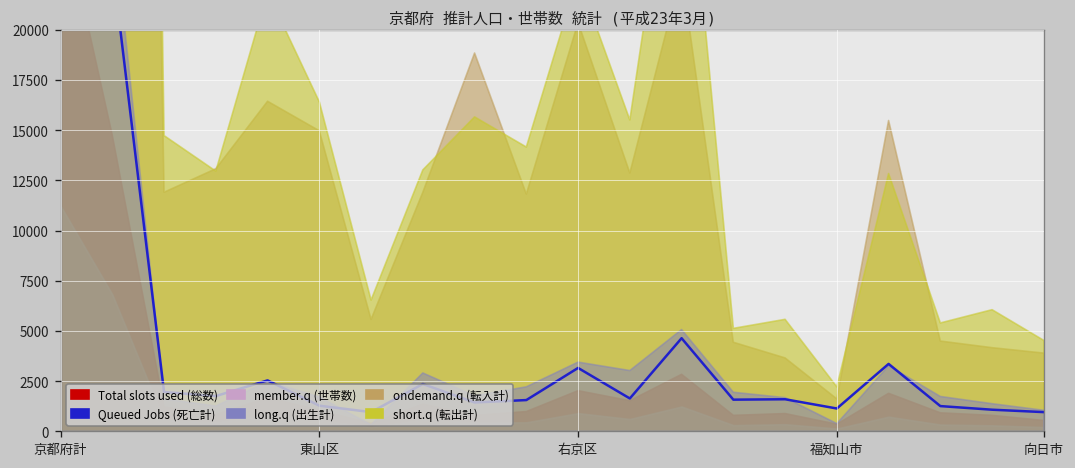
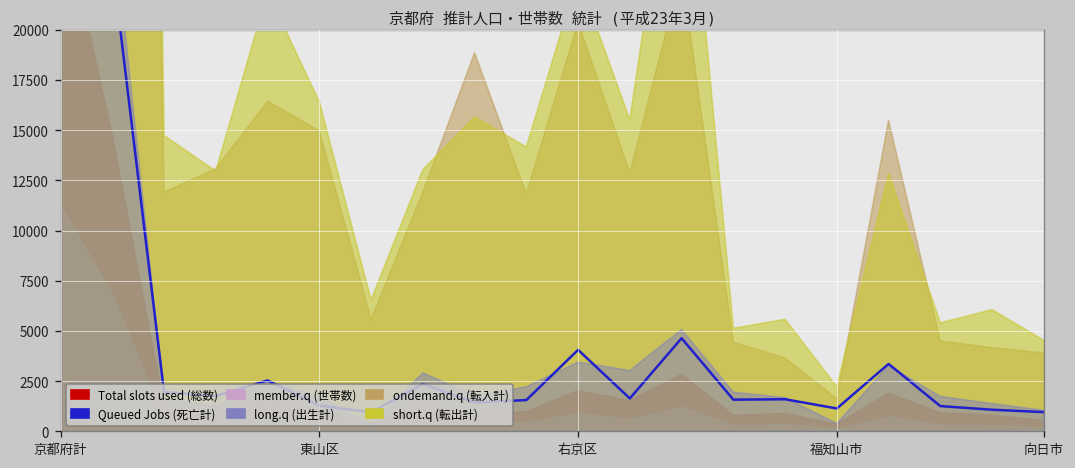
Queued Jobs (死亡計), 右京区: 3200 -> 4100
